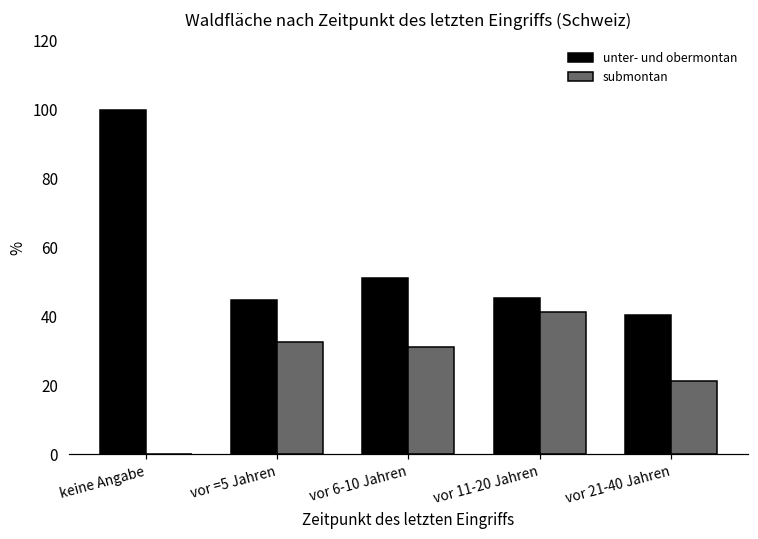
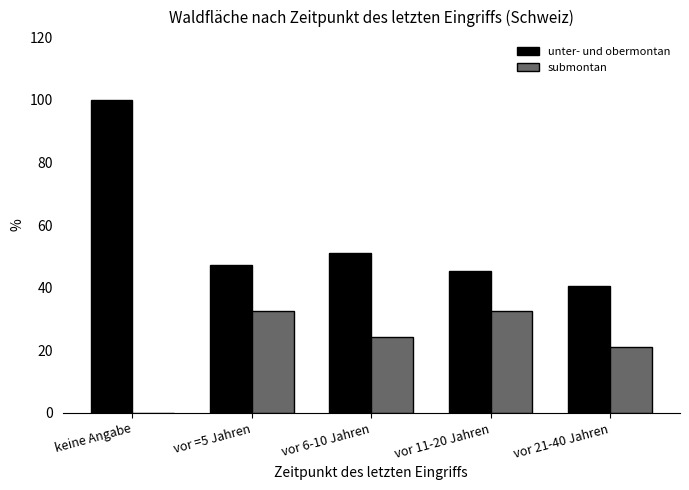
unter- und obermontan, vor =5 Jahren: 45 -> 47
submontan, vor 6-10 Jahren: 31 -> 24
submontan, vor 11-20 Jahren: 41 -> 32
